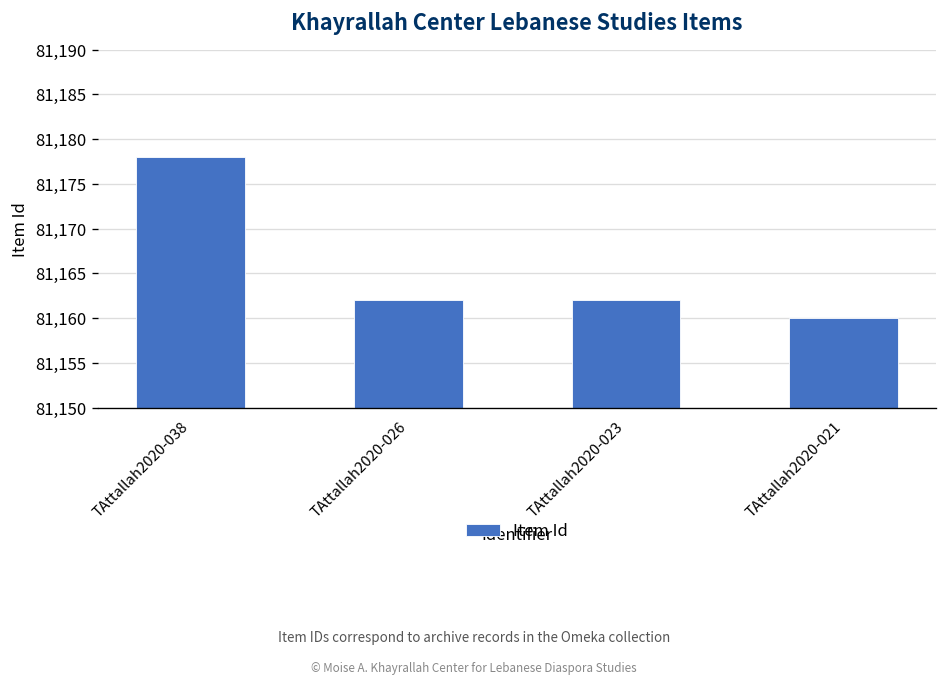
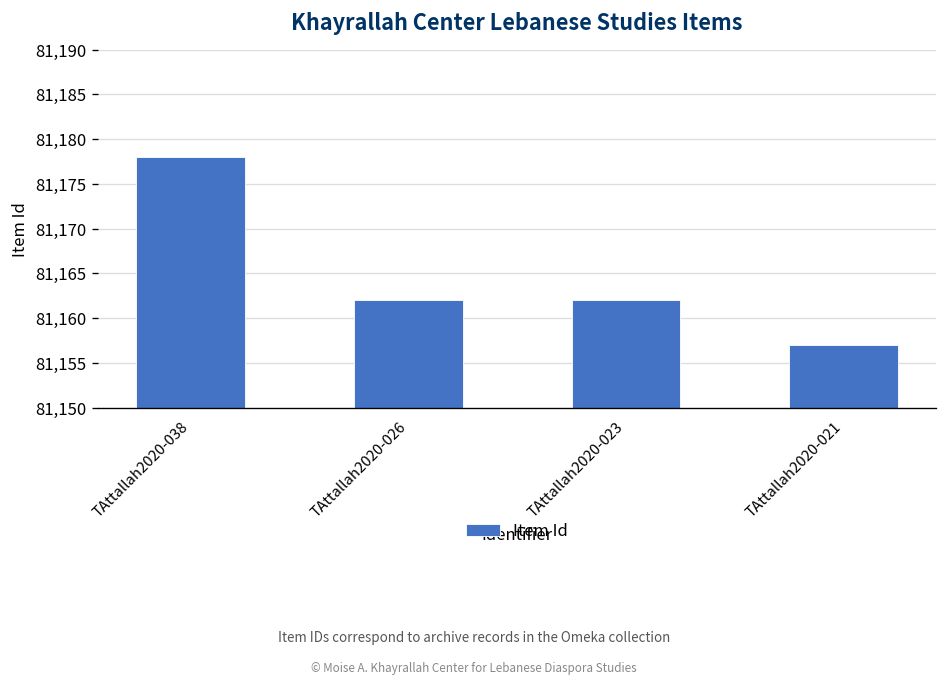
TAttallah2020-021: 81,160 -> 81,157
